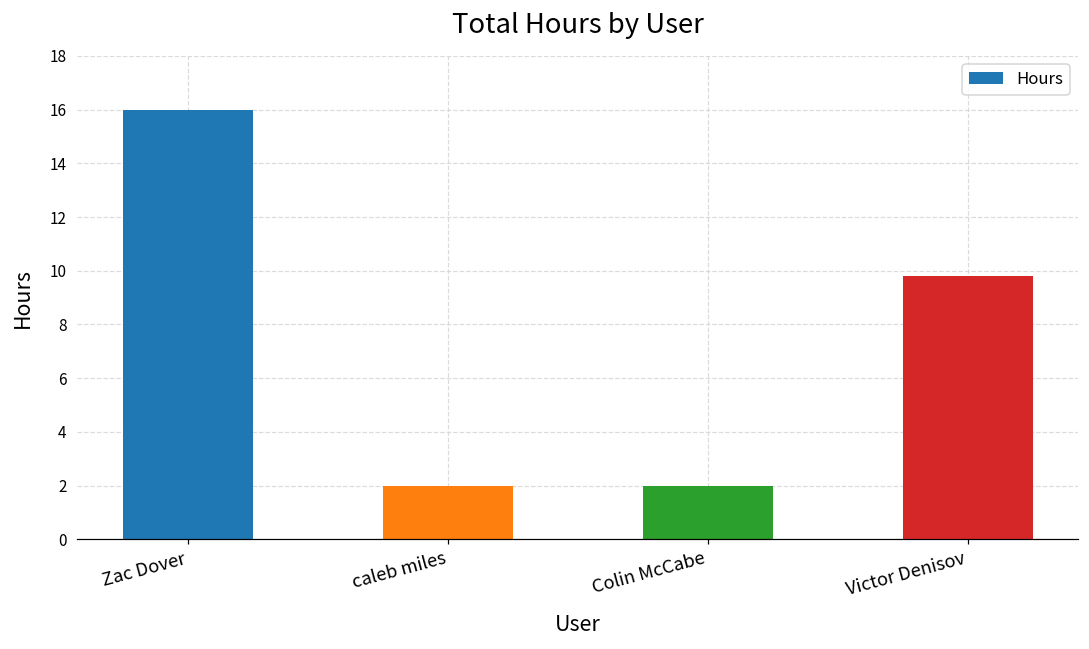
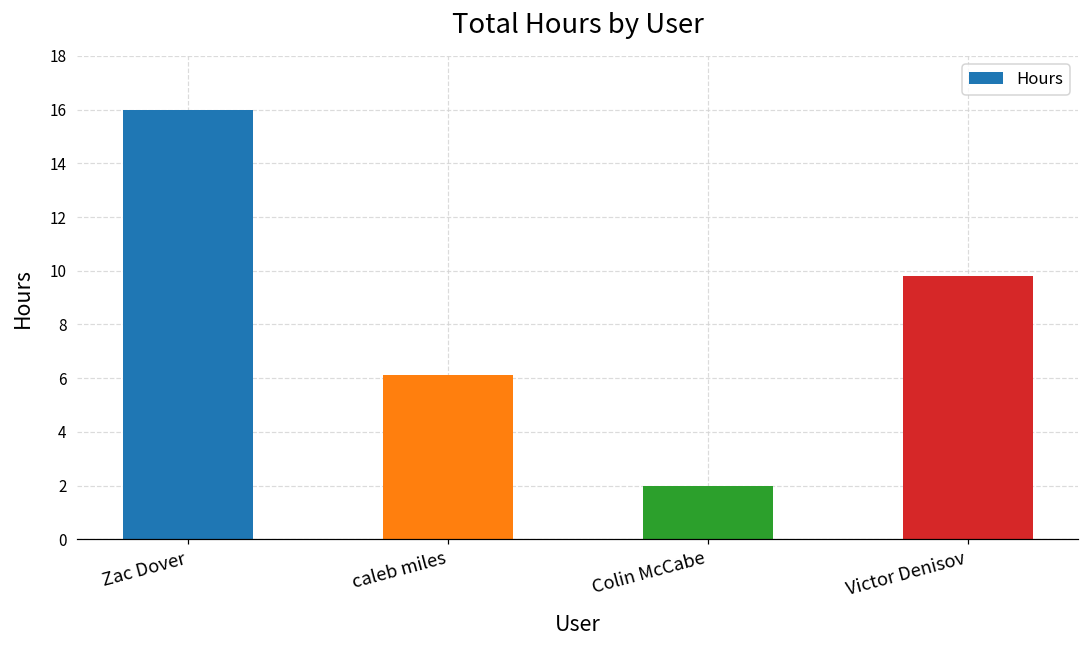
caleb miles: 2.0 -> 6.1
